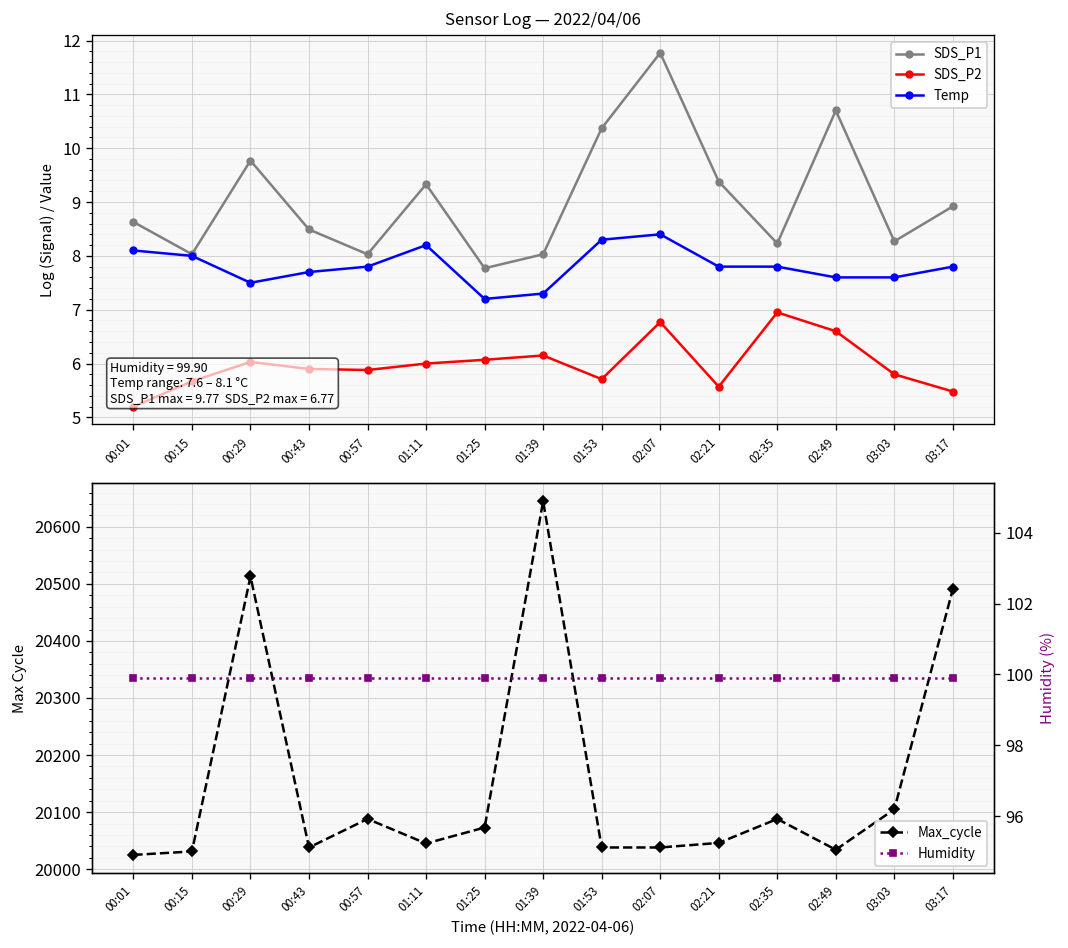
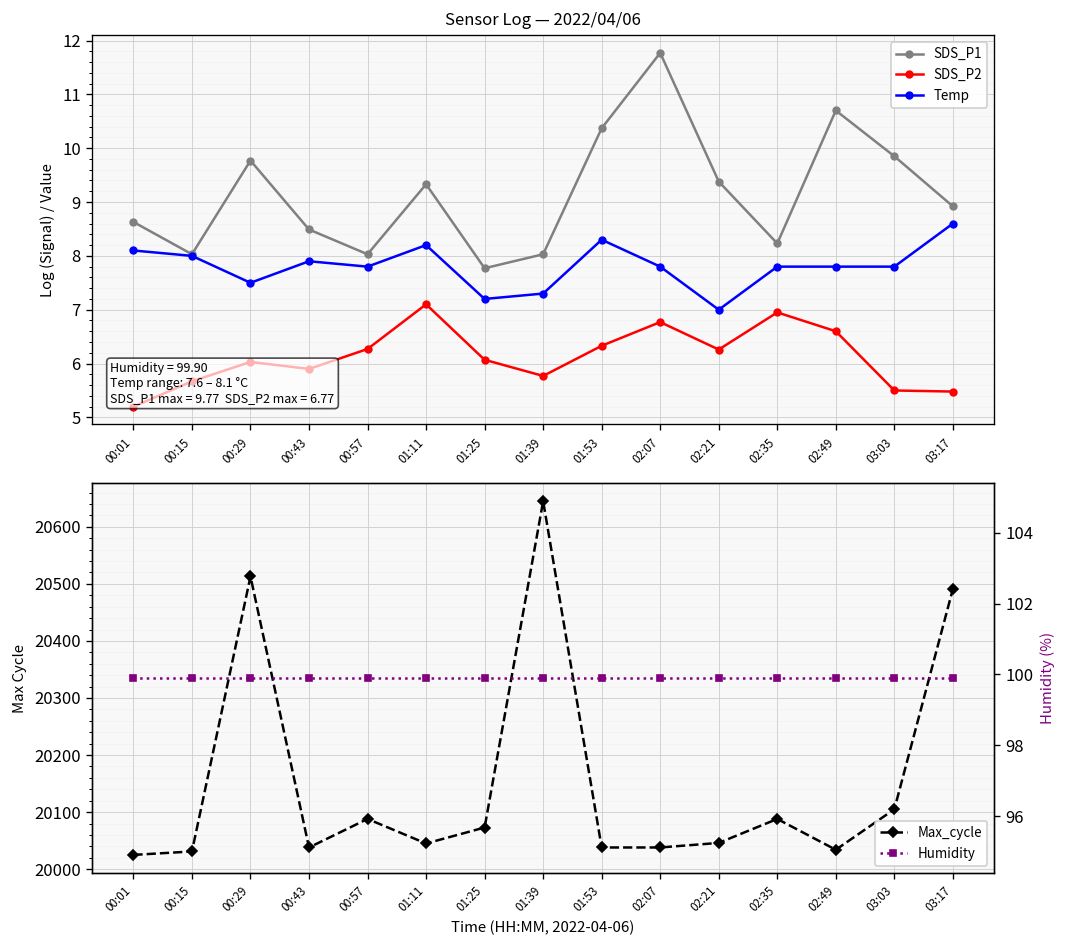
Sensor Log — 2022/04/06, Temp, 00:43: 7.7 -> 7.9
Sensor Log — 2022/04/06, SDS_P2, 00:57: 5.9 -> 6.3
Sensor Log — 2022/04/06, SDS_P2, 01:11: 6.0 -> 7.1
Sensor Log — 2022/04/06, SDS_P2, 01:39: 6.2 -> 5.8
Sensor Log — 2022/04/06, SDS_P2, 01:53: 5.7 -> 6.3
Sensor Log — 2022/04/06, Temp, 02:07: 8.4 -> 7.8
Sensor Log — 2022/04/06, SDS_P2, 02:21: 5.6 -> 6.3
Sensor Log — 2022/04/06, Temp, 02:21: 7.8 -> 7.0
Sensor Log — 2022/04/06, Temp, 02:49: 7.6 -> 7.8
Sensor Log — 2022/04/06, SDS_P1, 03:03: 8.3 -> 9.9
Sensor Log — 2022/04/06, SDS_P2, 03:03: 5.8 -> 5.5
Sensor Log — 2022/04/06, Temp, 03:03: 7.6 -> 7.8
Sensor Log — 2022/04/06, Temp, 03:17: 7.8 -> 8.6
